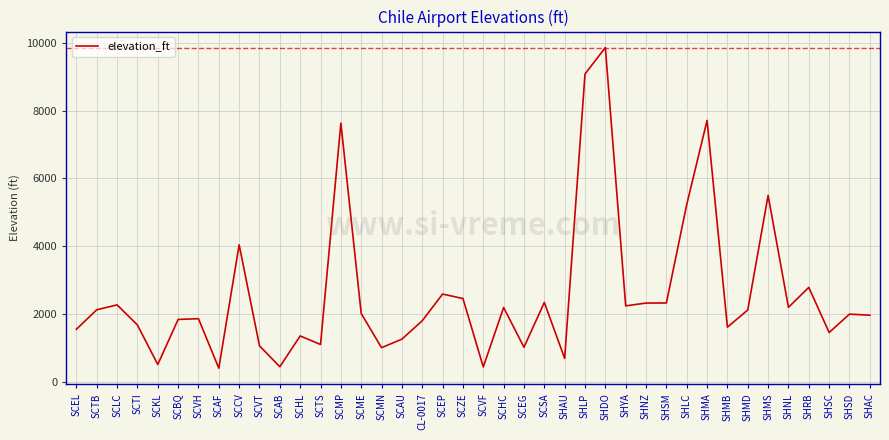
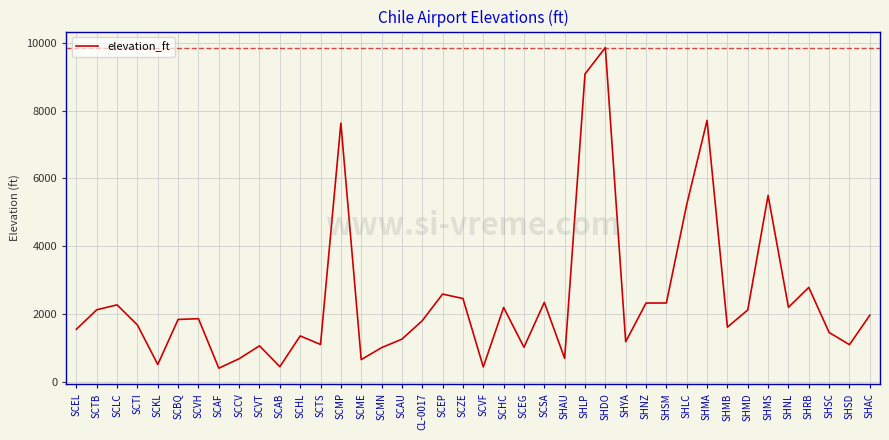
SCCV: 4000 -> 700
SCME: 2000 -> 700
SHYA: 2200 -> 1200
SHSD: 2000 -> 1100
